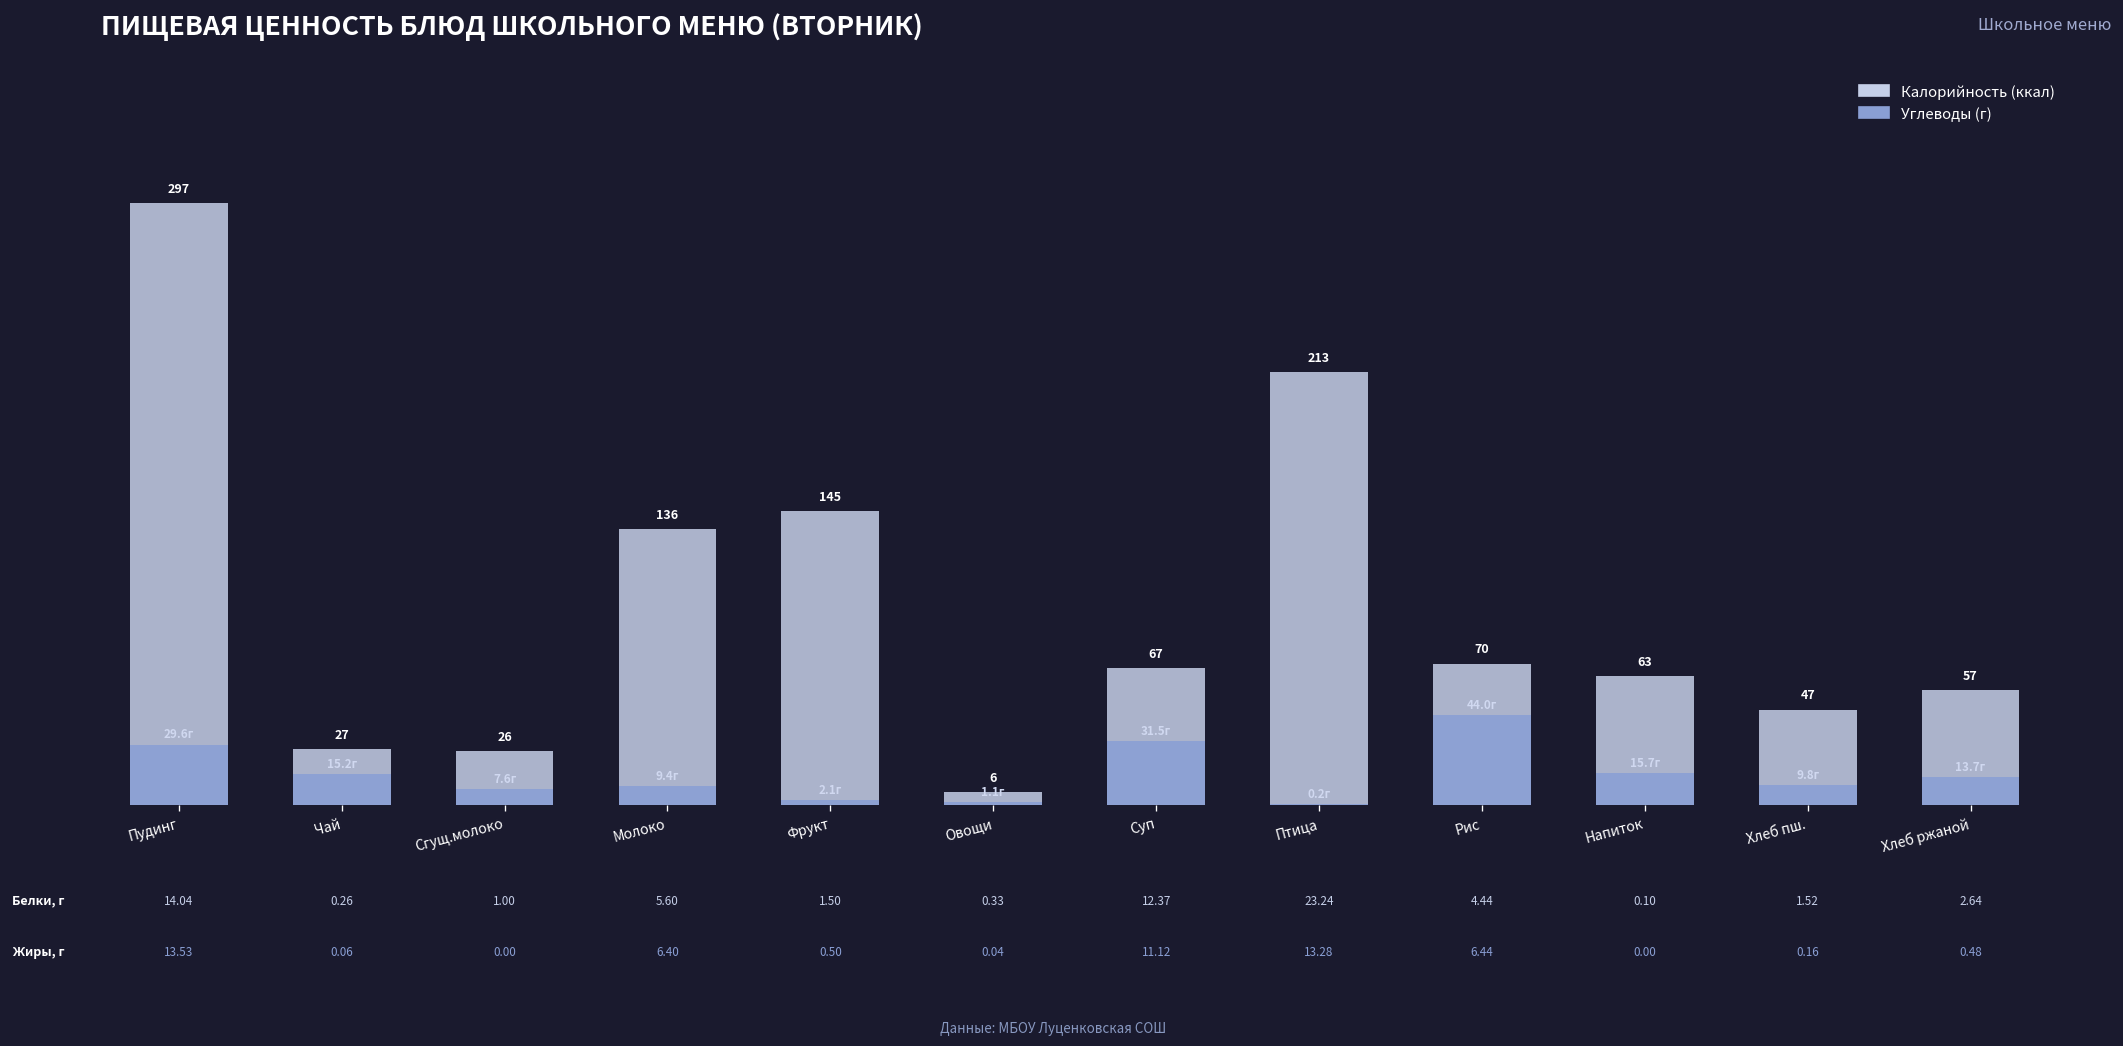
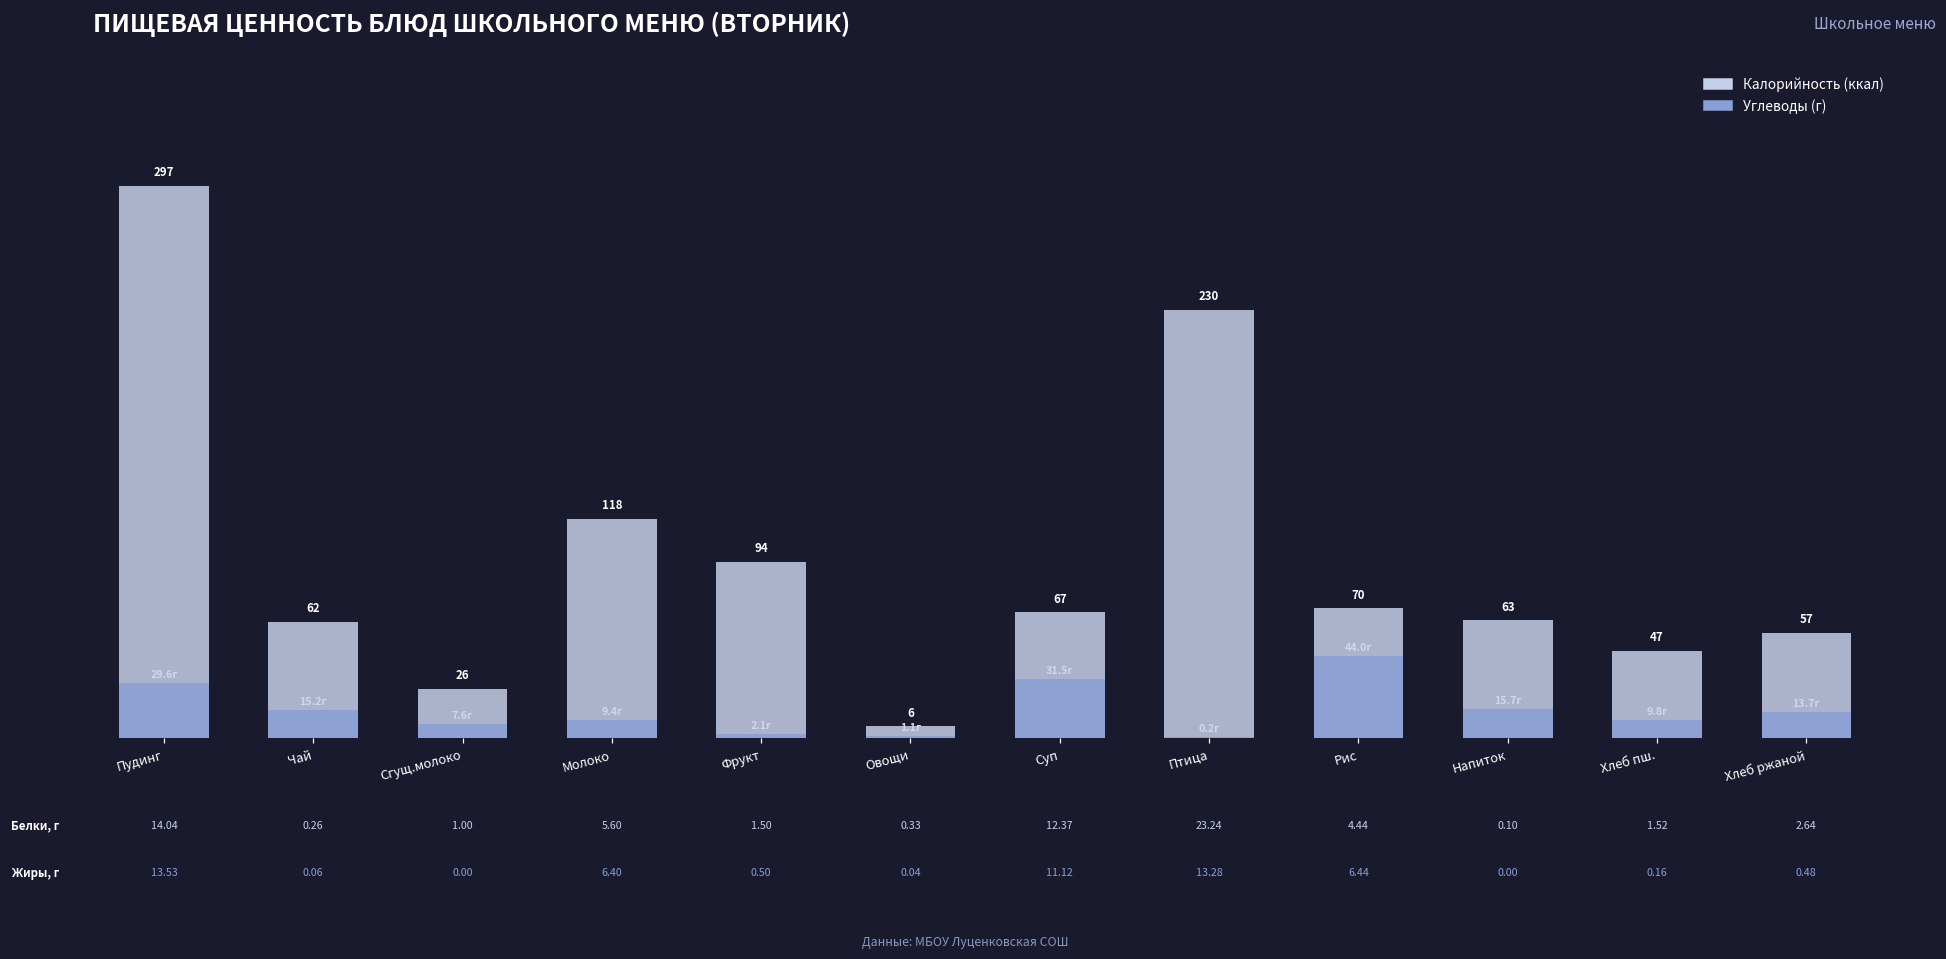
Калорийность (ккал), Чай: 27 -> 62
Калорийность (ккал), Молоко: 136 -> 118
Калорийность (ккал), Фрукт: 145 -> 94
Калорийность (ккал), Птица: 213 -> 230
